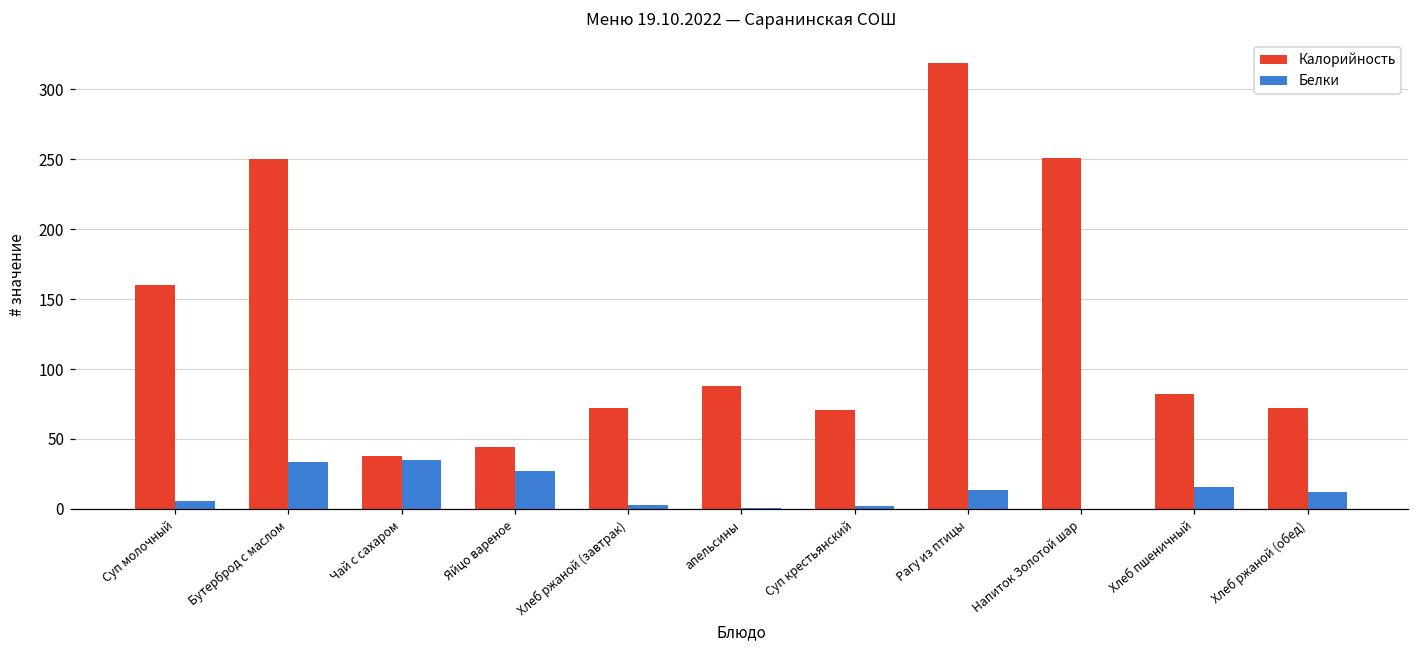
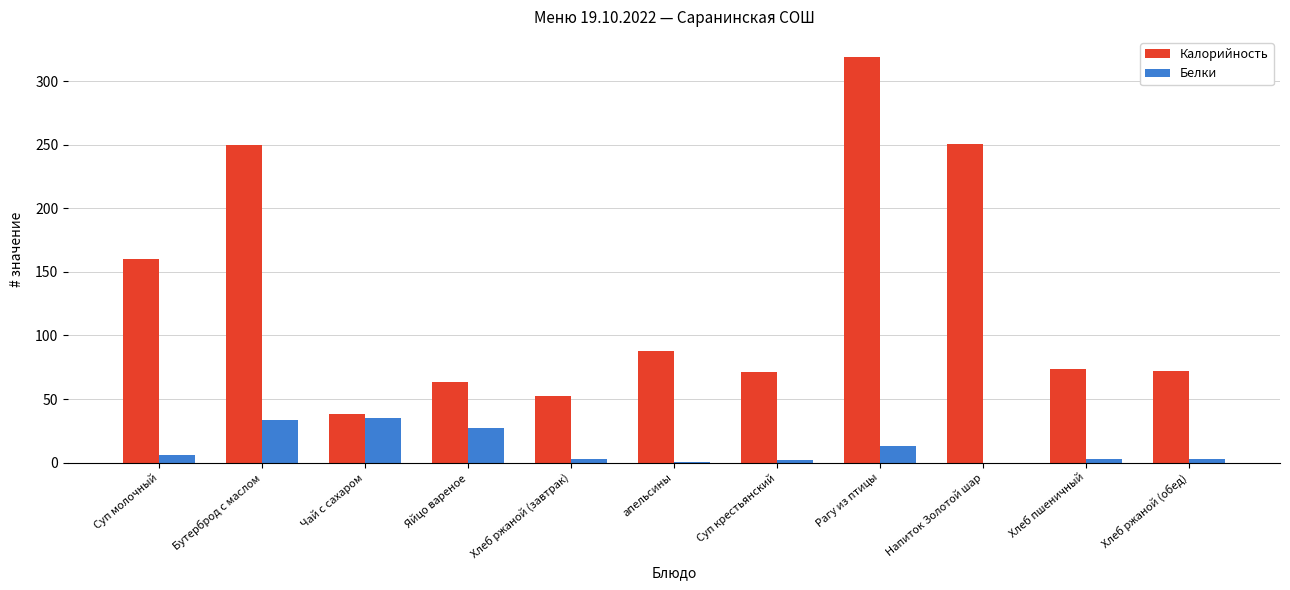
Калорийность, Яйцо вареное: 44 -> 63
Калорийность, Хлеб ржаной (завтрак): 72 -> 52
Калорийность, Хлеб пшеничный: 82 -> 74
Белки, Хлеб пшеничный: 15 -> 3
Белки, Хлеб ржаной (обед): 12 -> 3
